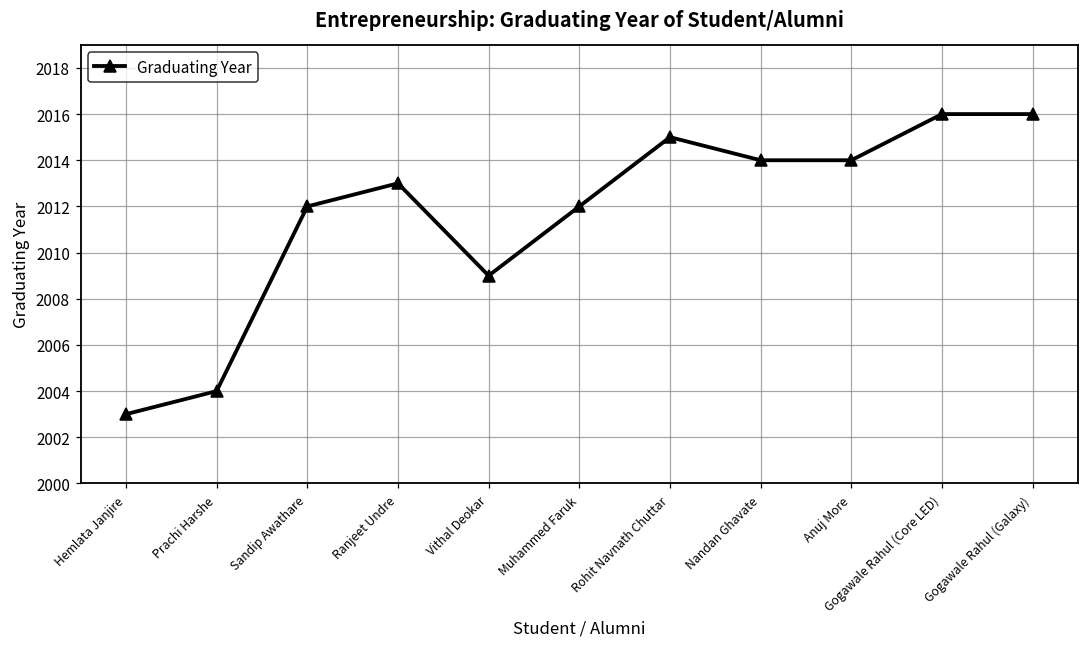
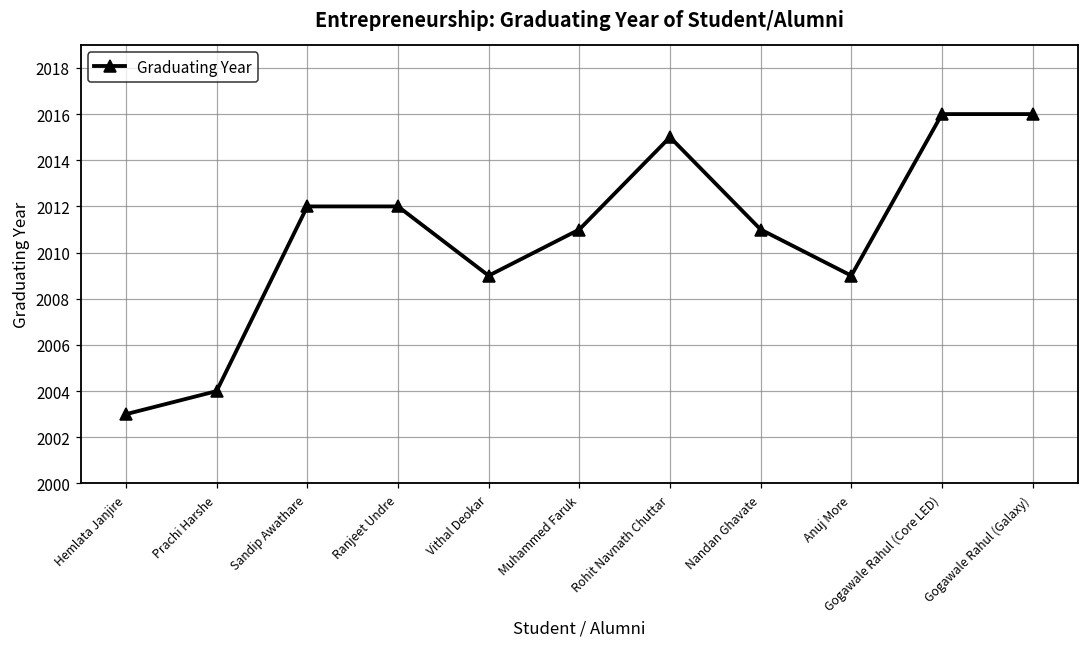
Ranjeet Undre: 2013 -> 2012
Muhammed Faruk: 2012 -> 2011
Nandan Ghavate: 2014 -> 2011
Anuj More: 2014 -> 2009
